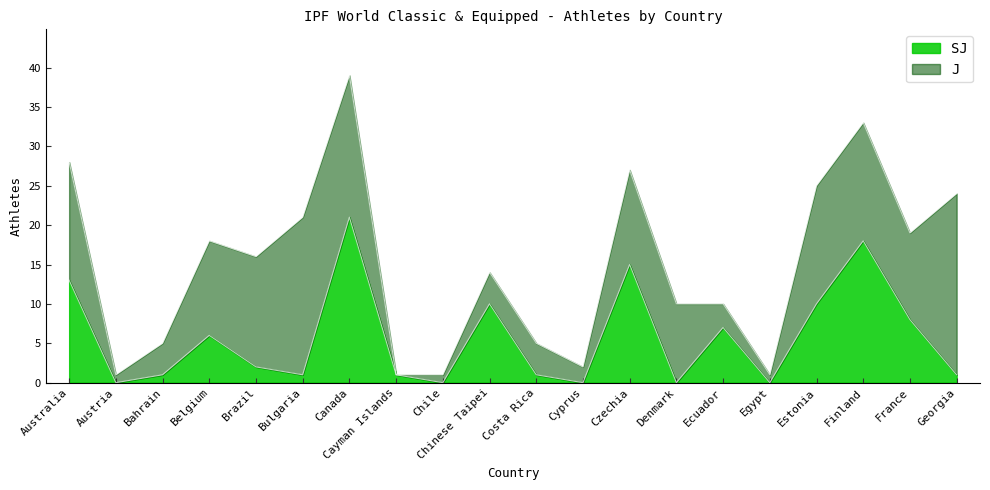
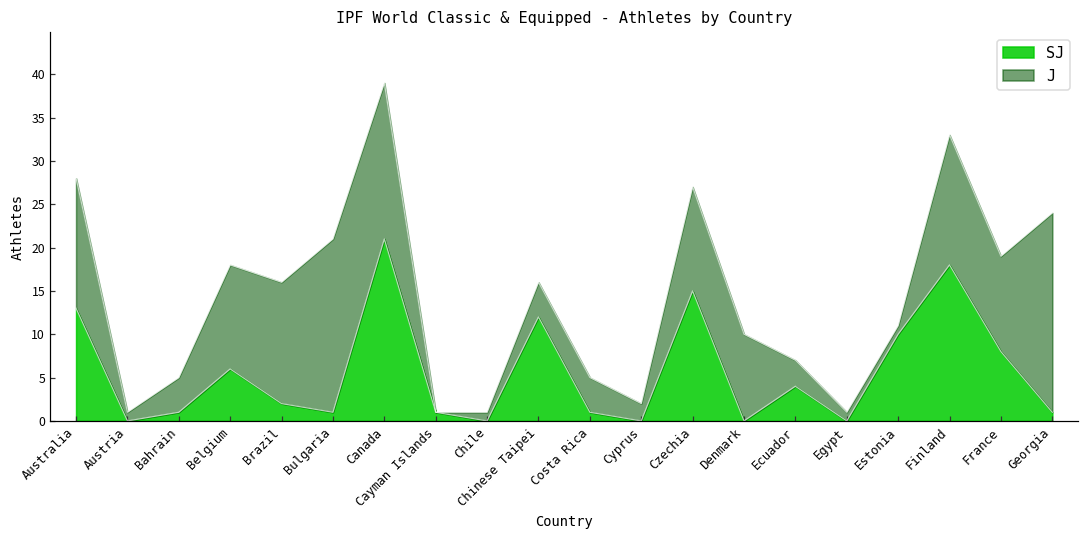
SJ, Chinese Taipei: 10 -> 12
SJ, Ecuador: 7 -> 4
J, Estonia: 15 -> 1
